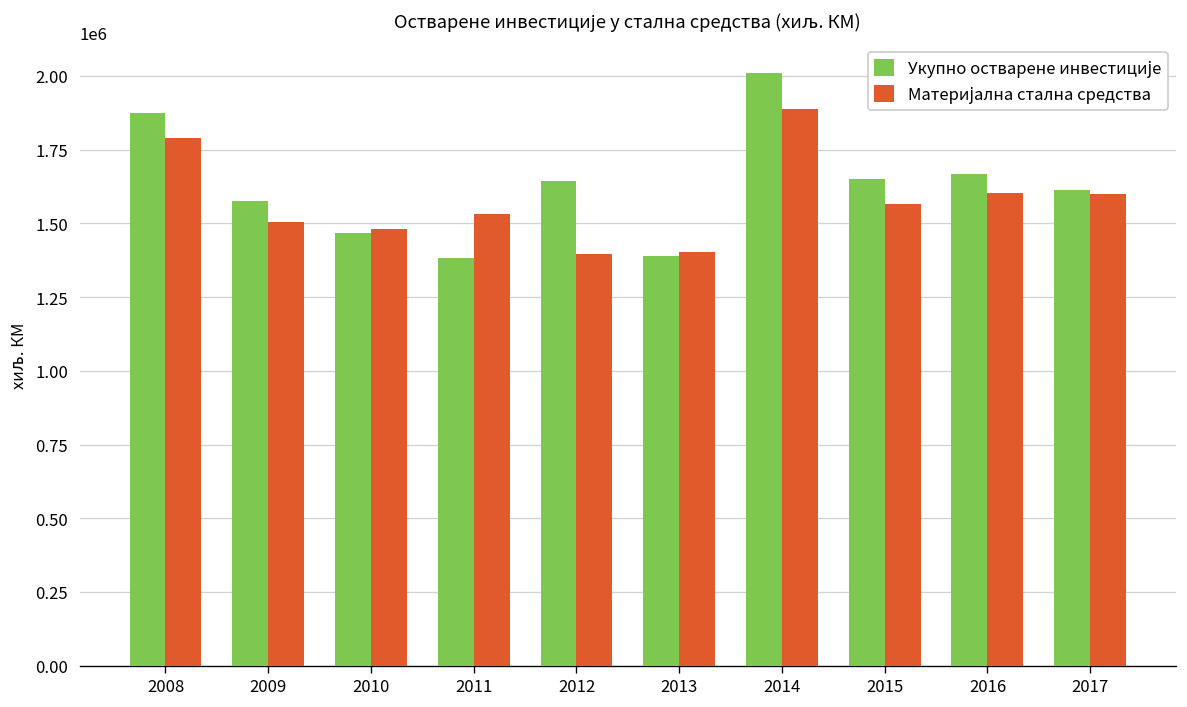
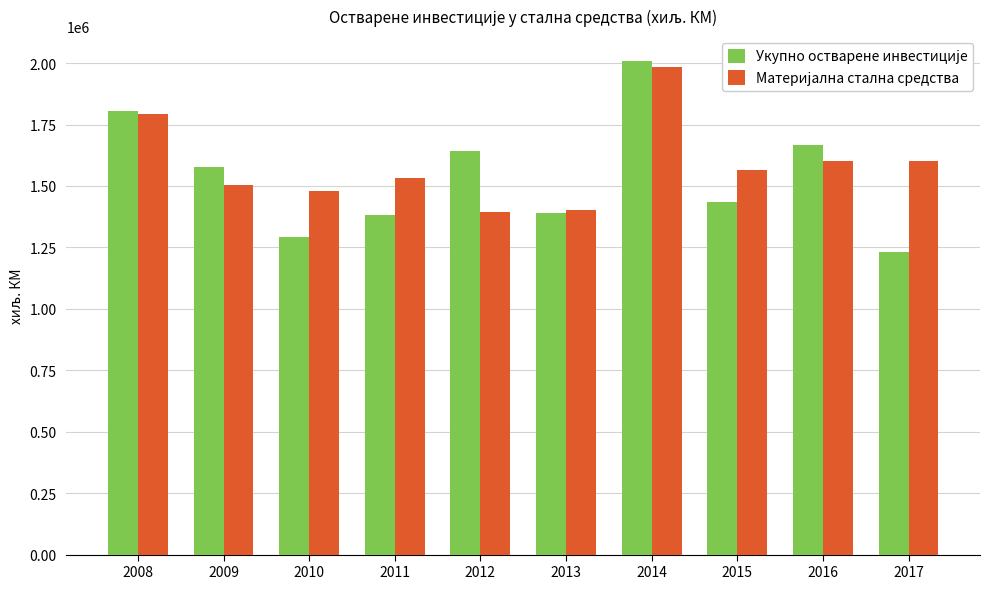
Укупно остварене инвестиције, 2008: 1870000 -> 1800000
Укупно остварене инвестиције, 2010: 1470000 -> 1290000
Материјална стална средства, 2014: 1890000 -> 1990000
Укупно остварене инвестиције, 2015: 1650000 -> 1440000
Укупно остварене инвестиције, 2017: 1610000 -> 1230000
